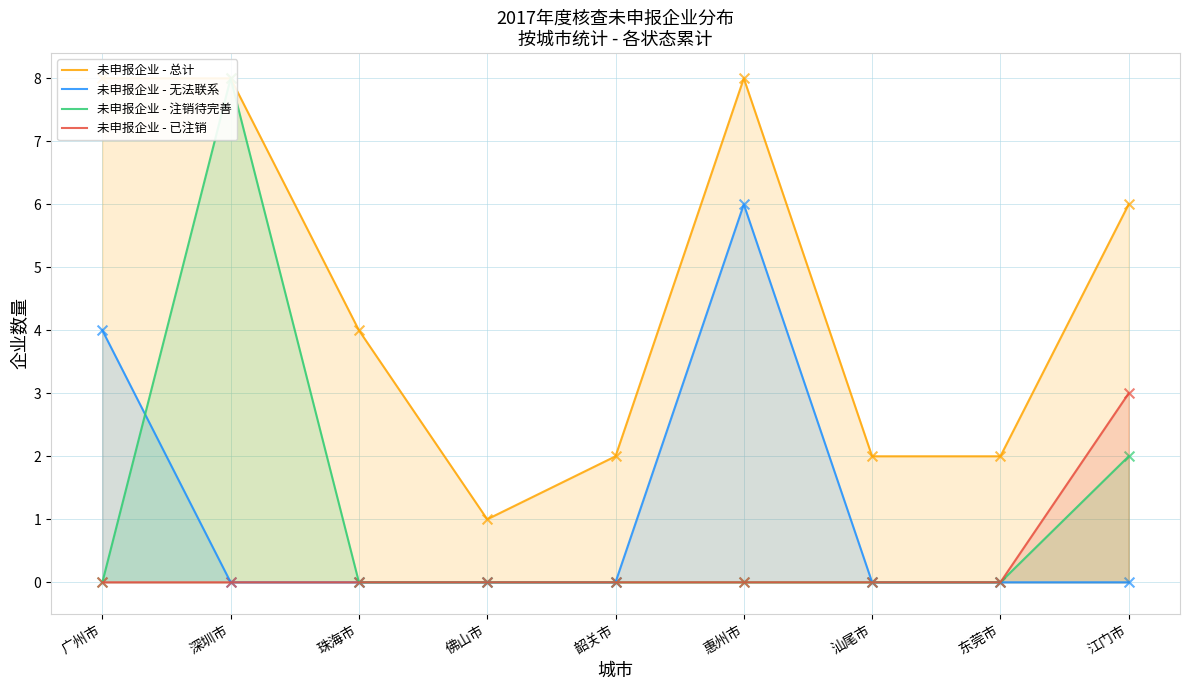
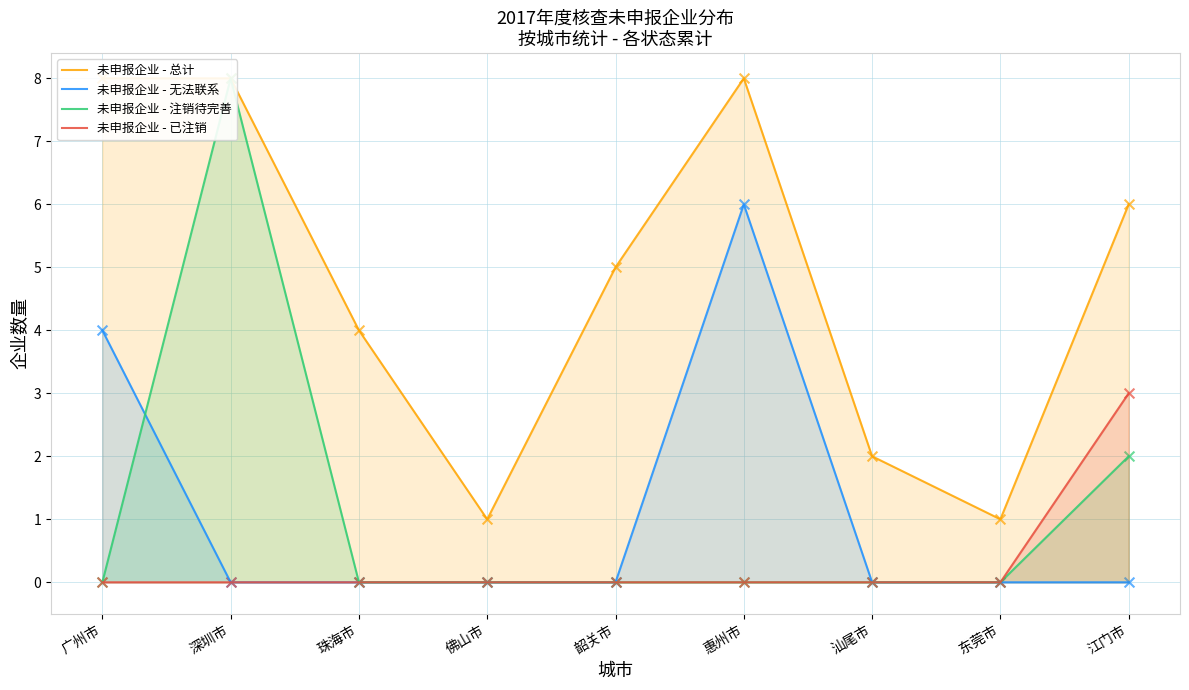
未申报企业 - 总计, 韶关市: 2 -> 5
未申报企业 - 总计, 东莞市: 2 -> 1
